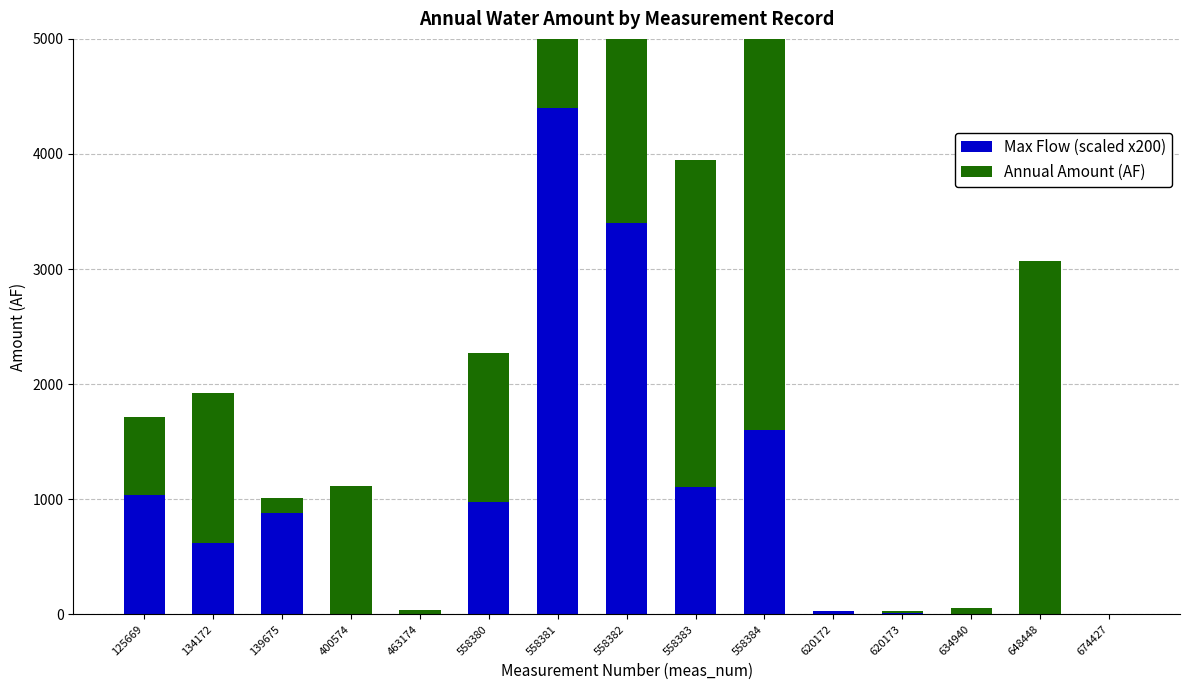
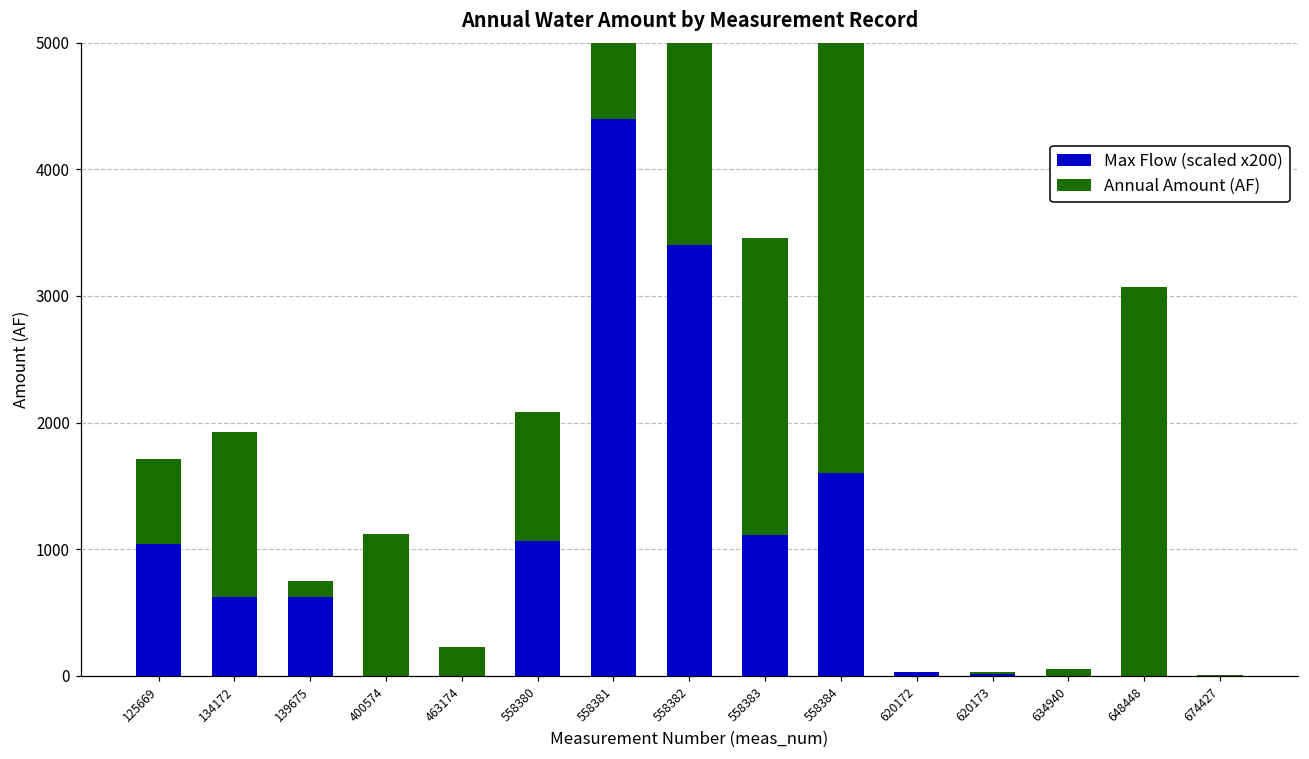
Max Flow (scaled x200), 139675: 880 -> 620
Annual Amount (AF), 463174: 40 -> 230
Max Flow (scaled x200), 558380: 970 -> 1060
Annual Amount (AF), 558380: 1300 -> 1020
Annual Amount (AF), 558383: 2840 -> 2350
